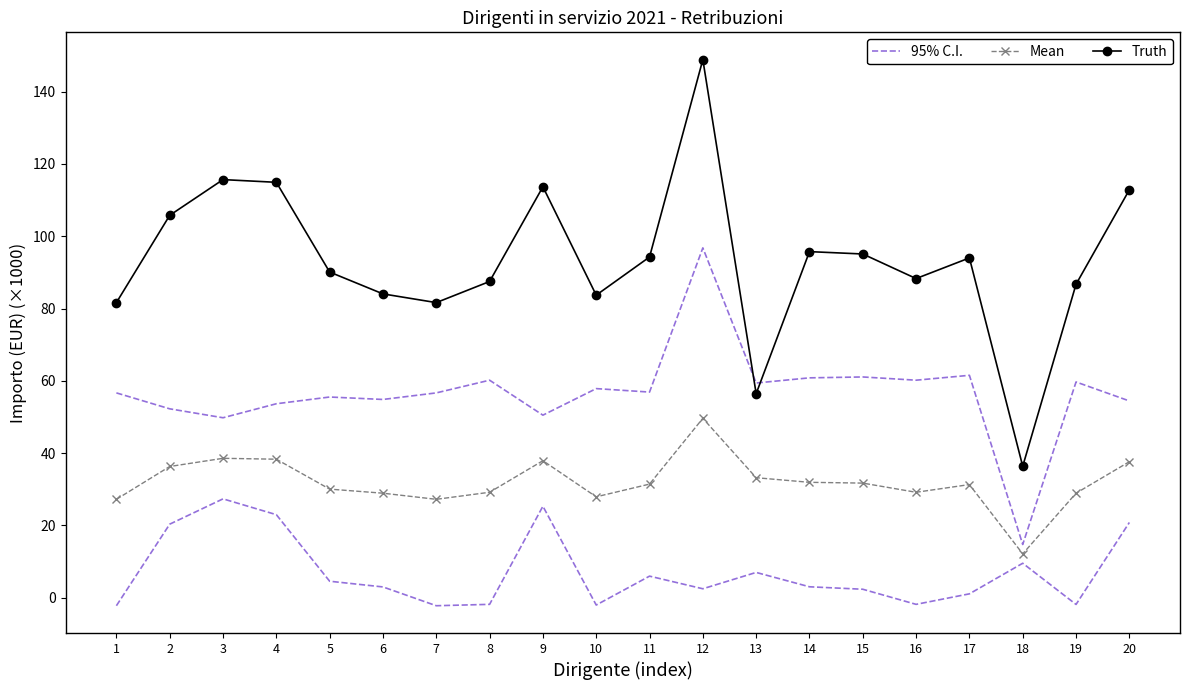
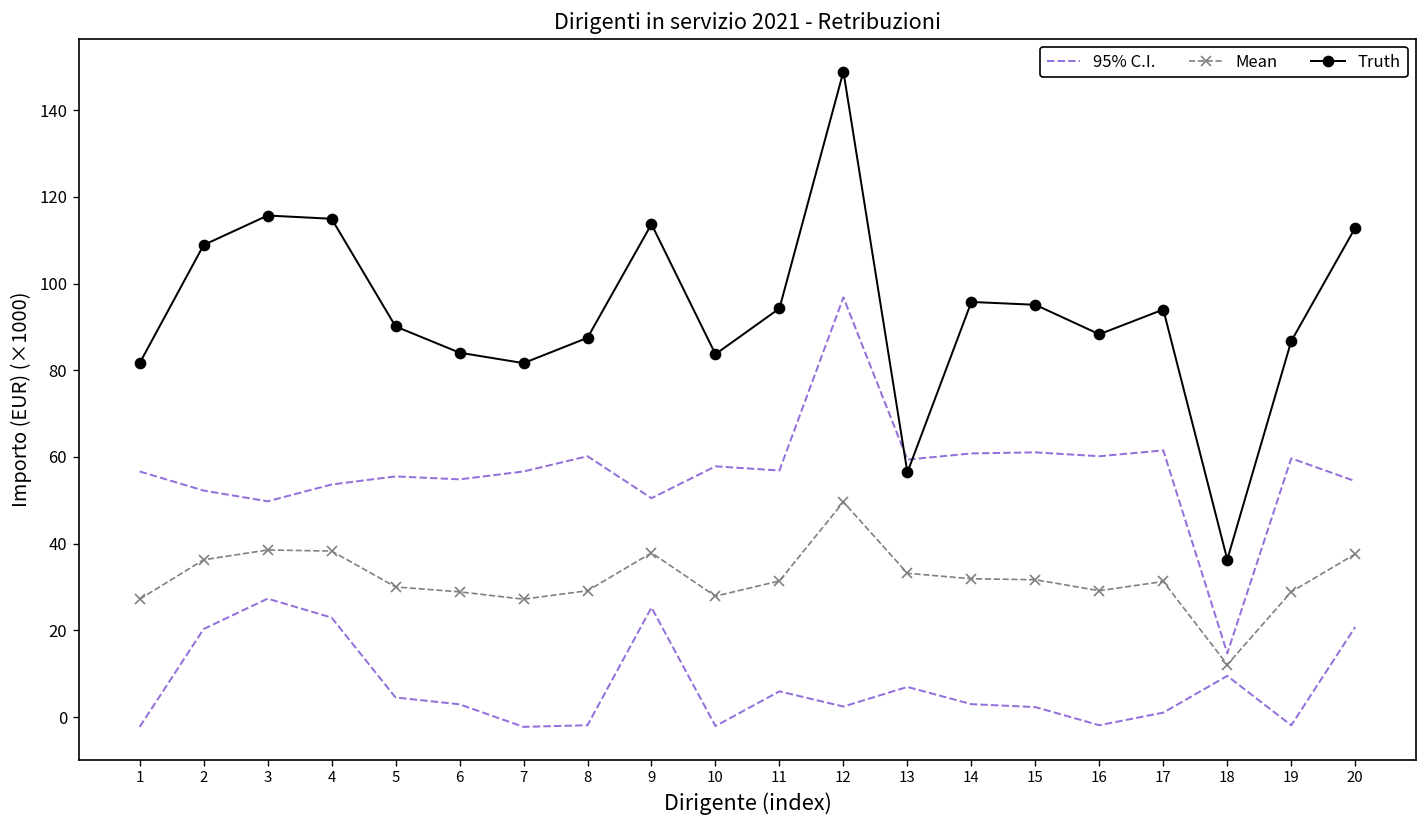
Truth, 2: 106 -> 109
